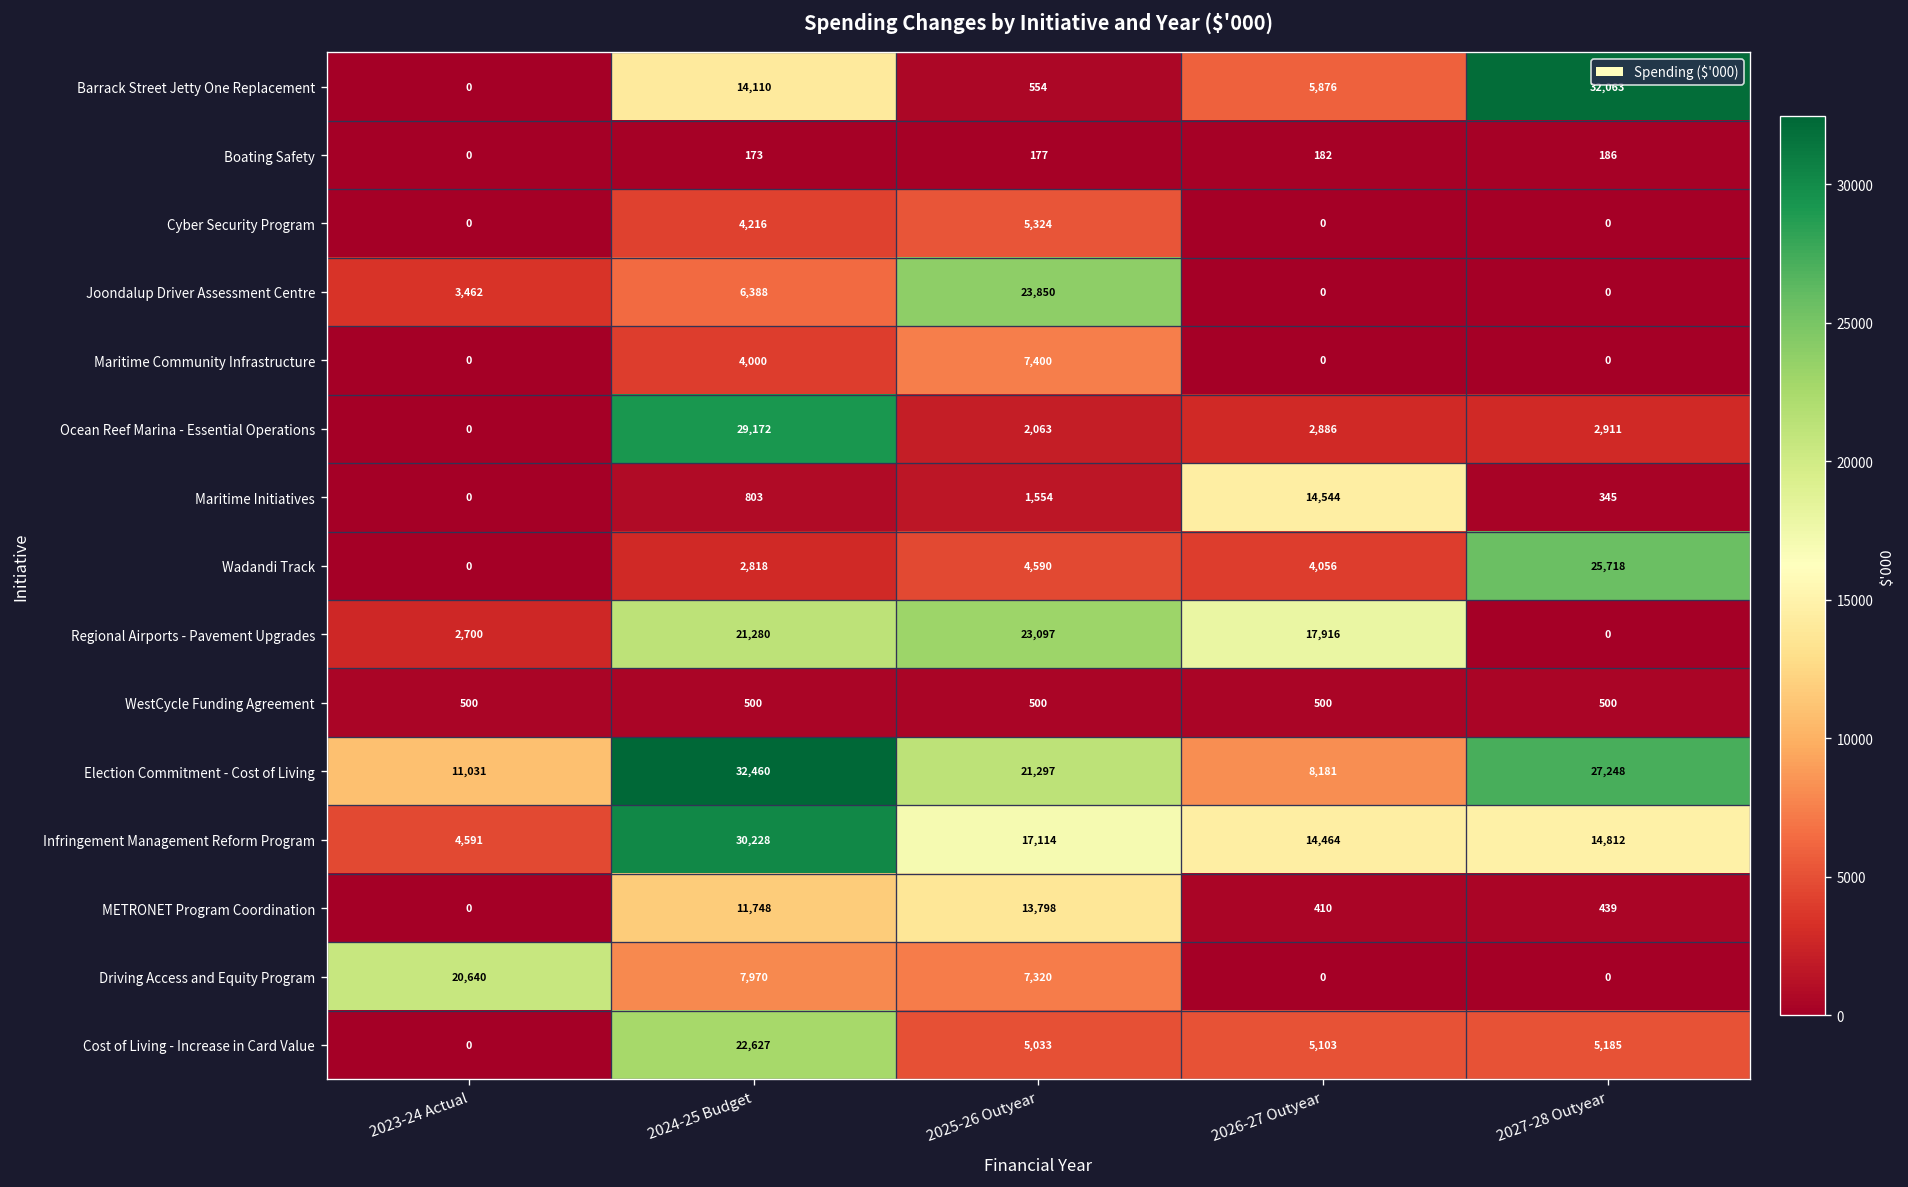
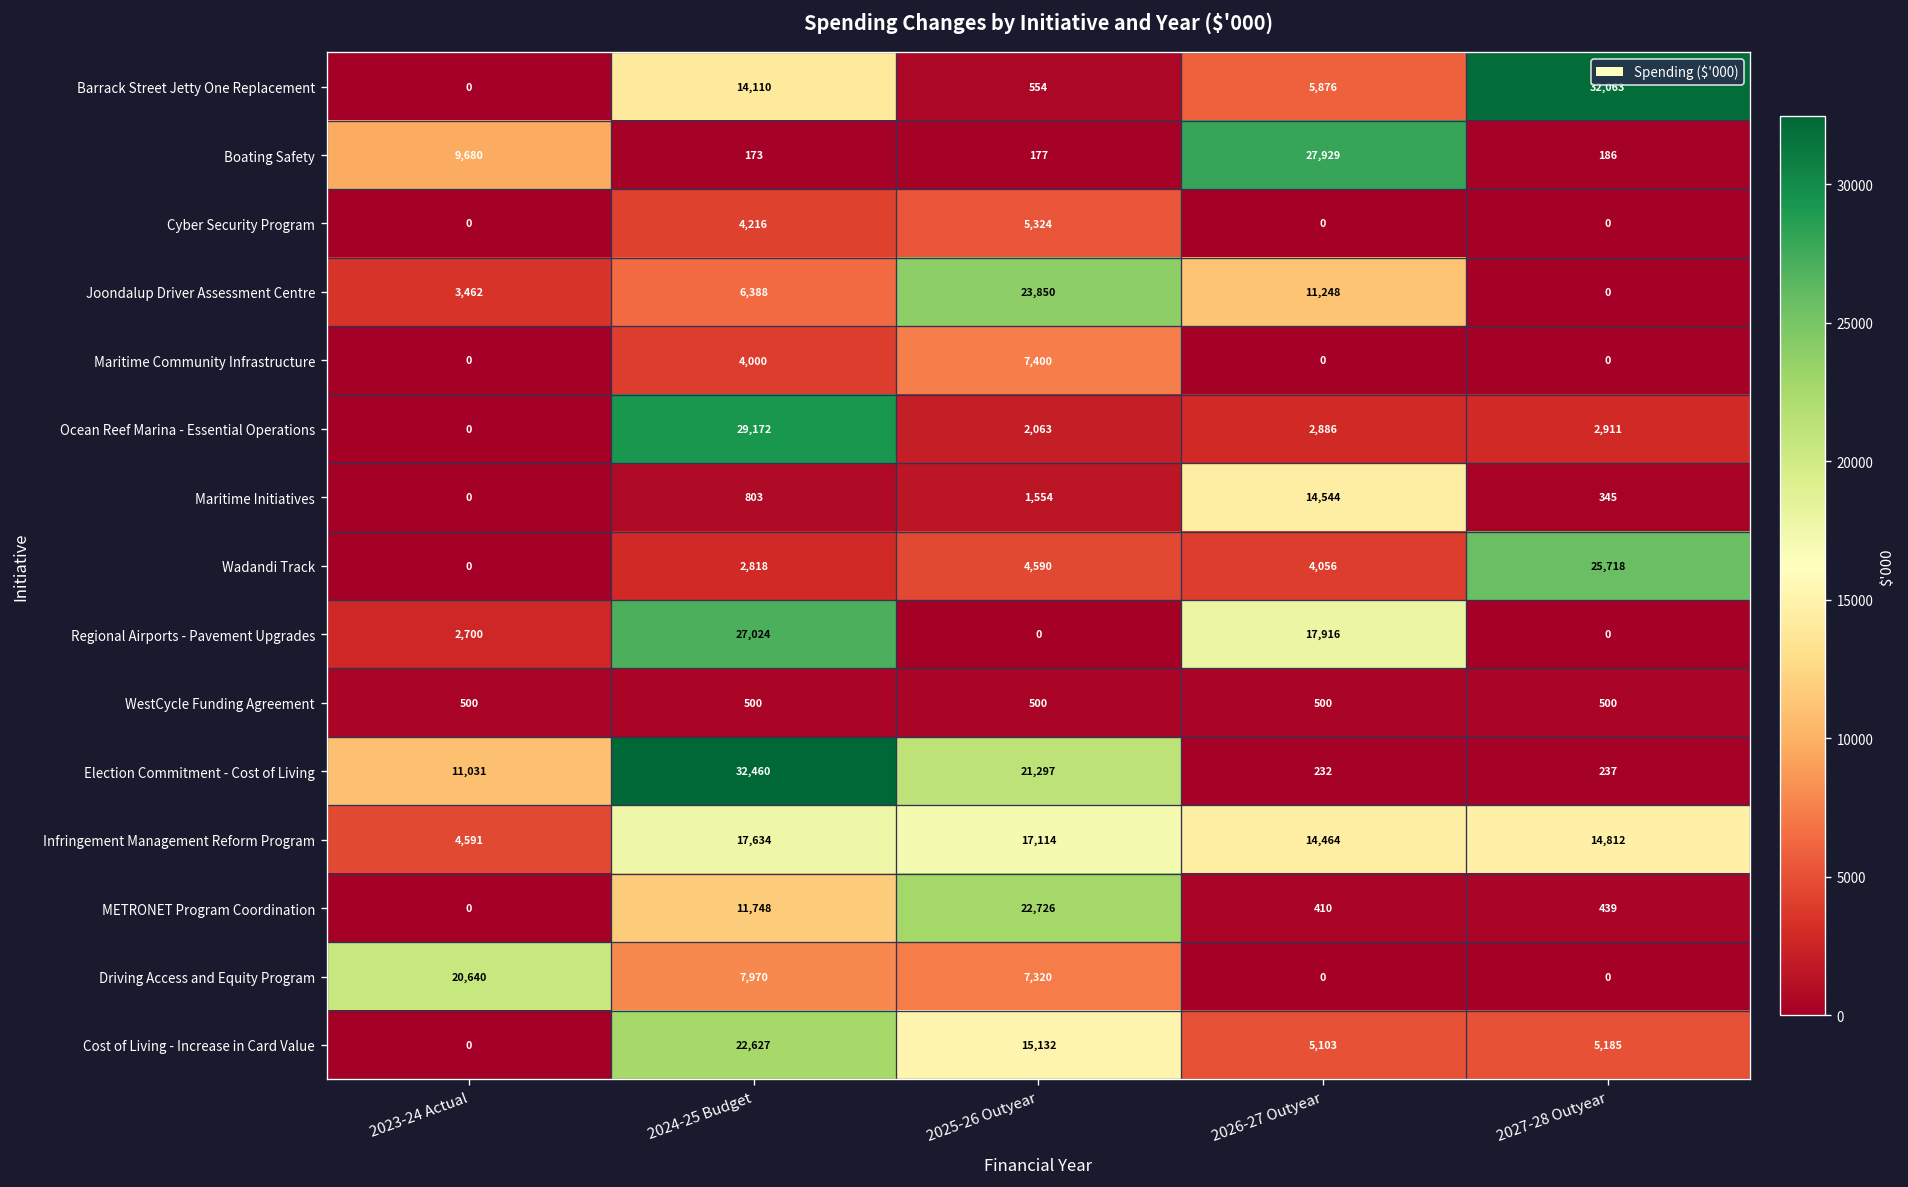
Boating Safety, 2023-24 Actual: 0 -> 9,680
Boating Safety, 2026-27 Outyear: 182 -> 27,929
Joondalup Driver Assessment Centre, 2026-27 Outyear: 0 -> 11,248
Regional Airports - Pavement Upgrades, 2024-25 Budget: 21,280 -> 27,024
Regional Airports - Pavement Upgrades, 2025-26 Outyear: 23,097 -> 0
Election Commitment - Cost of Living, 2026-27 Outyear: 8,181 -> 232
Election Commitment - Cost of Living, 2027-28 Outyear: 27,248 -> 237
Infringement Management Reform Program, 2024-25 Budget: 30,228 -> 17,634
METRONET Program Coordination, 2025-26 Outyear: 13,798 -> 22,726
Cost of Living - Increase in Card Value, 2025-26 Outyear: 5,033 -> 15,132
